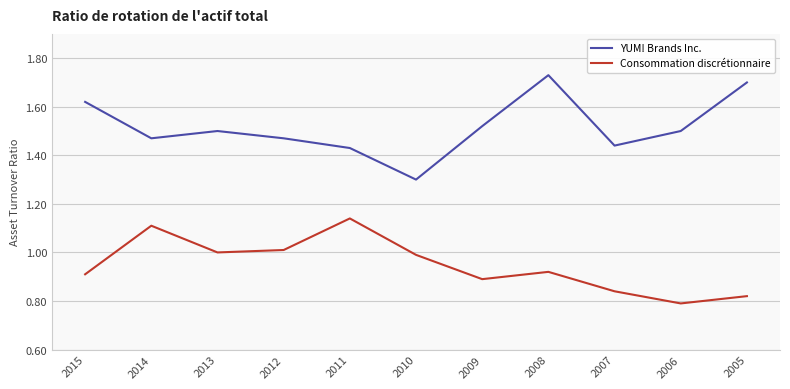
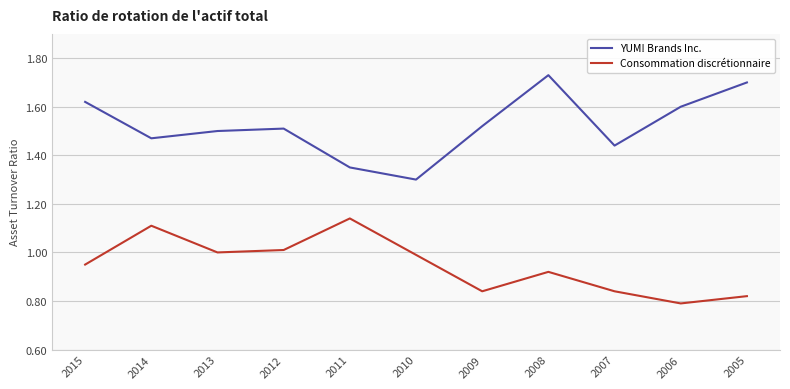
Consommation discrétionnaire, 2015: 0.91 -> 0.95
YUM! Brands Inc., 2012: 1.47 -> 1.51
YUM! Brands Inc., 2011: 1.43 -> 1.35
Consommation discrétionnaire, 2009: 0.89 -> 0.84
YUM! Brands Inc., 2006: 1.5 -> 1.6
